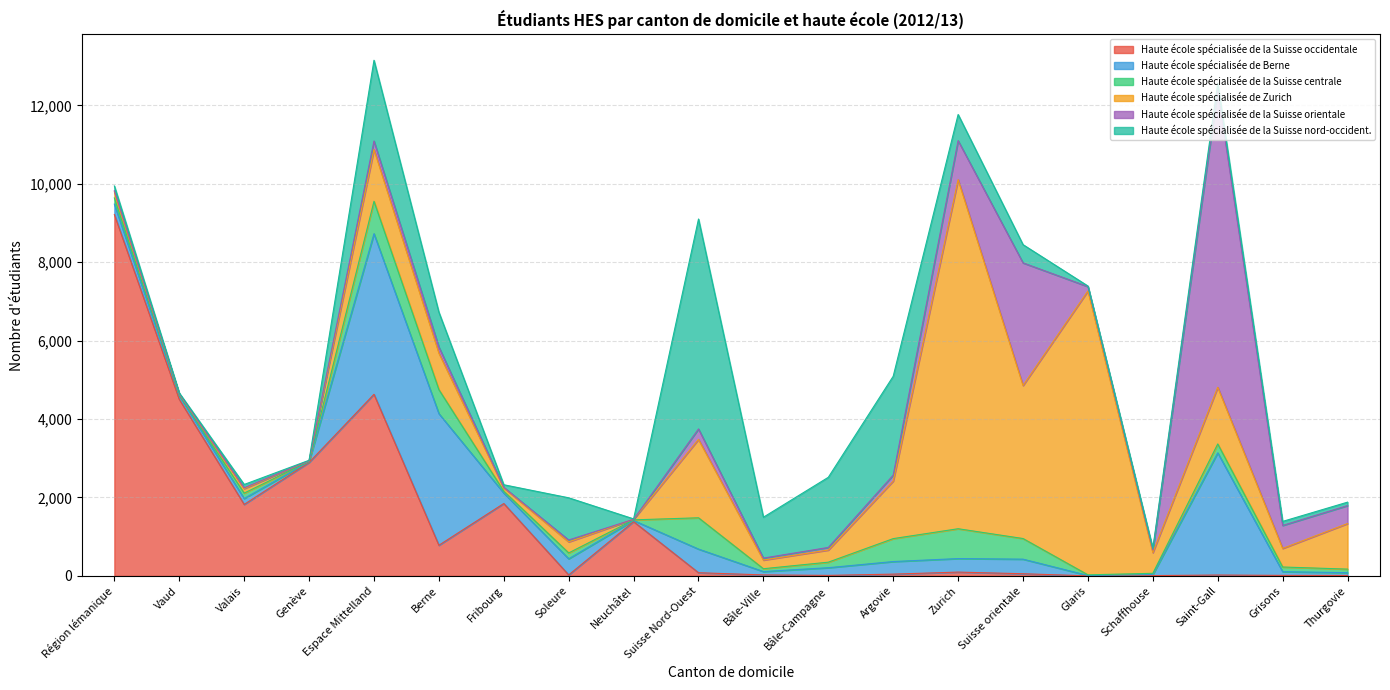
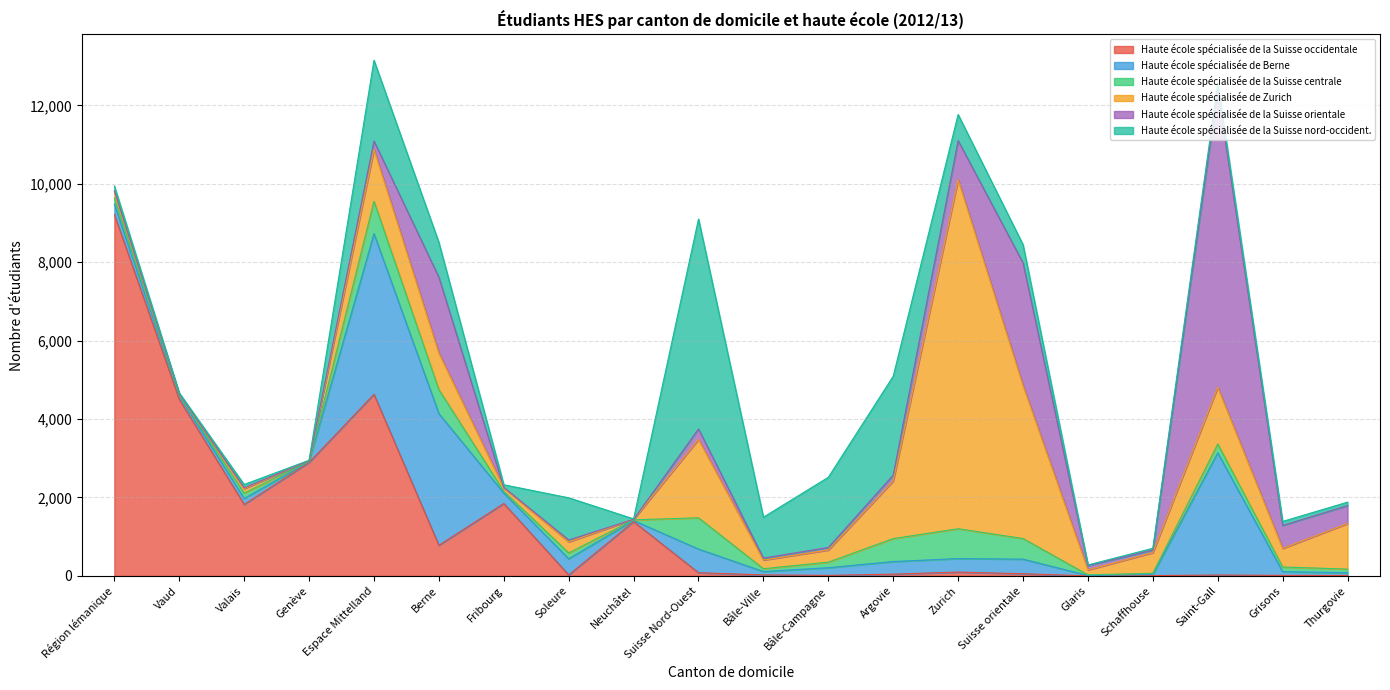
Haute école spécialisée de la Suisse orientale, Berne: 200 -> 1,900
Haute école spécialisée de Zurich, Glaris: 7,200 -> 100
